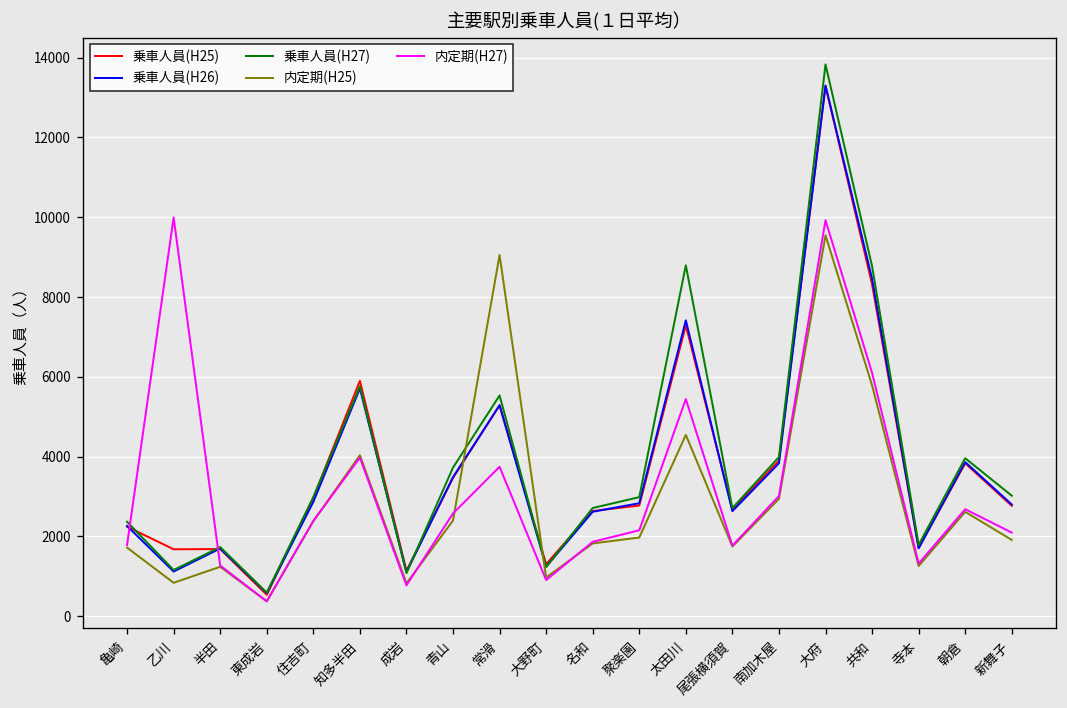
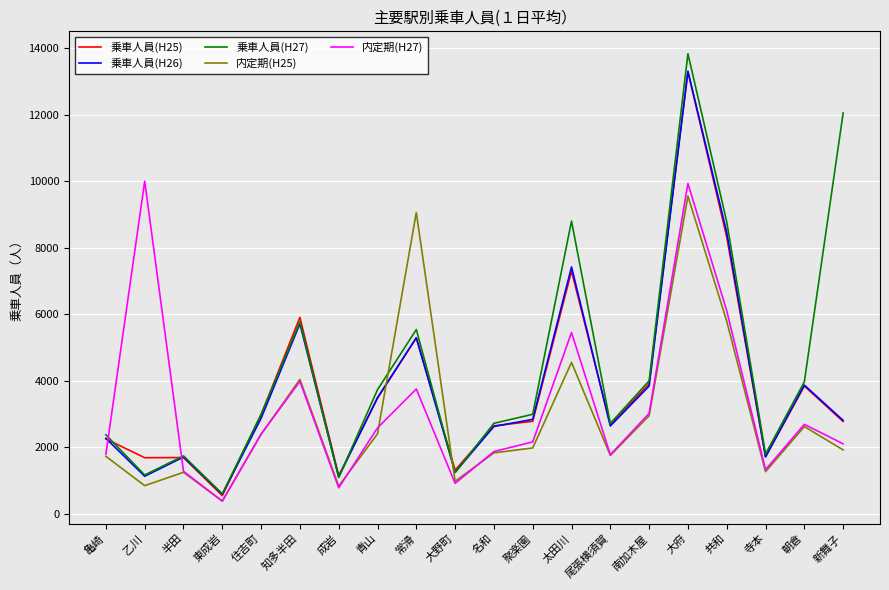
乗車人員(H27), 新舞子: 3000 -> 12000
